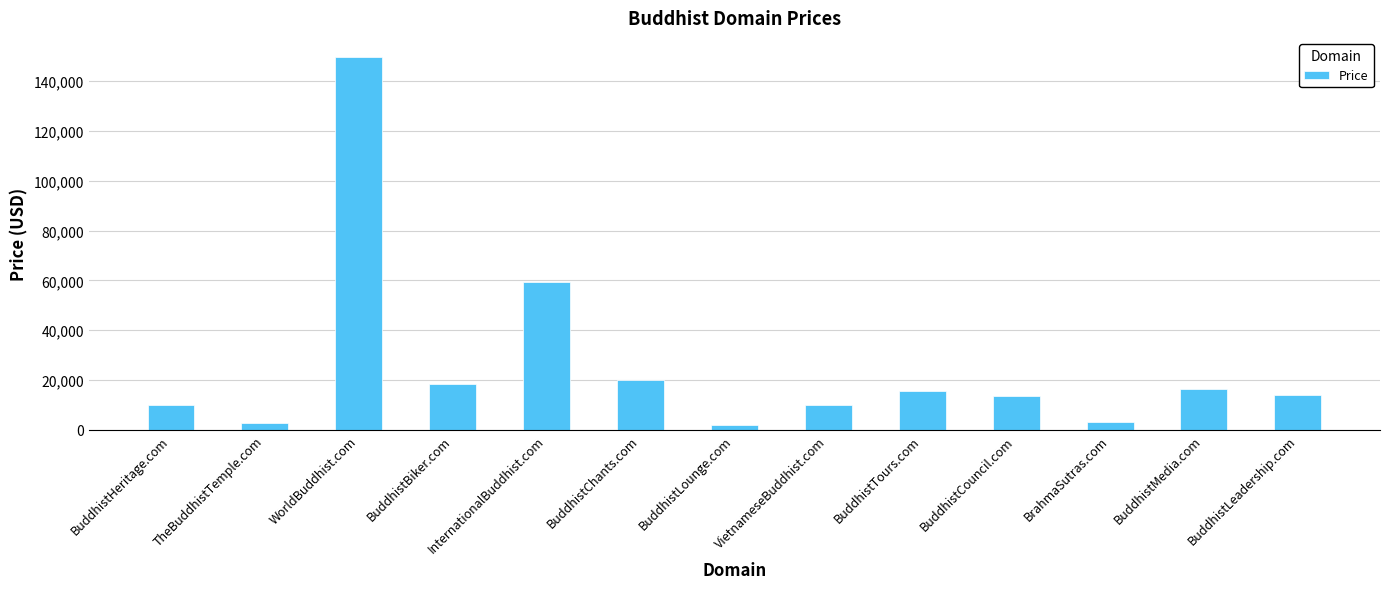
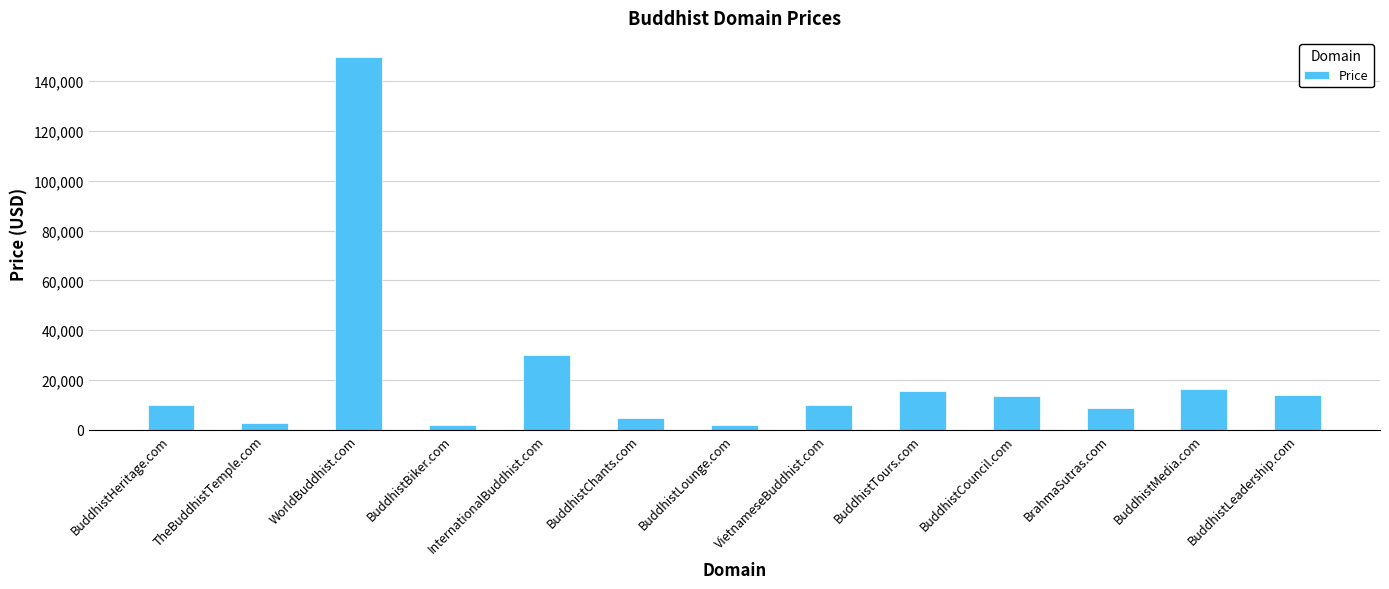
BuddhistBiker.com: 18,000 -> 2,000
InternationalBuddhist.com: 59,000 -> 30,000
BuddhistChants.com: 20,000 -> 5,000
BrahmaSutras.com: 3,000 -> 9,000
